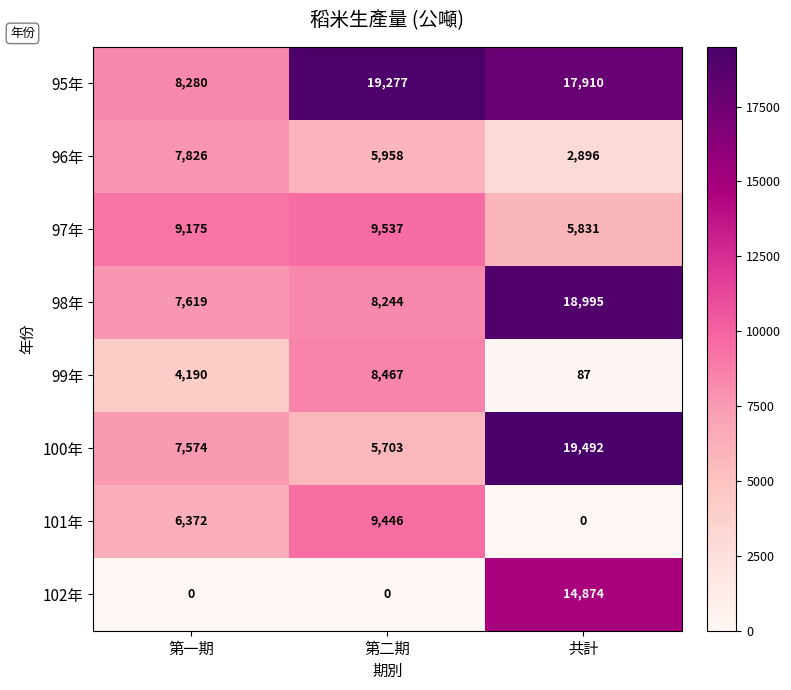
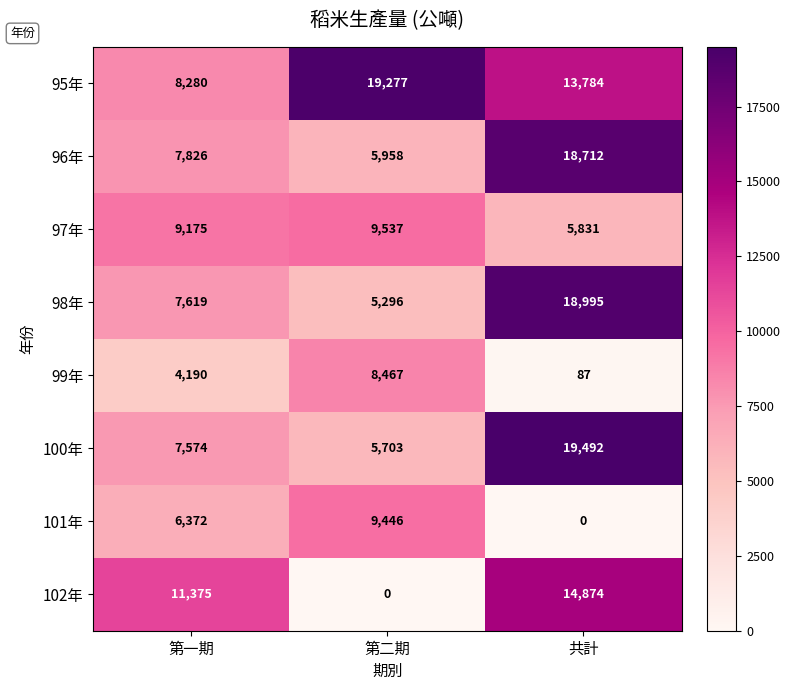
95年, 共計: 17,910 -> 13,784
96年, 共計: 2,896 -> 18,712
98年, 第二期: 8,244 -> 5,296
102年, 第一期: 0 -> 11,375
